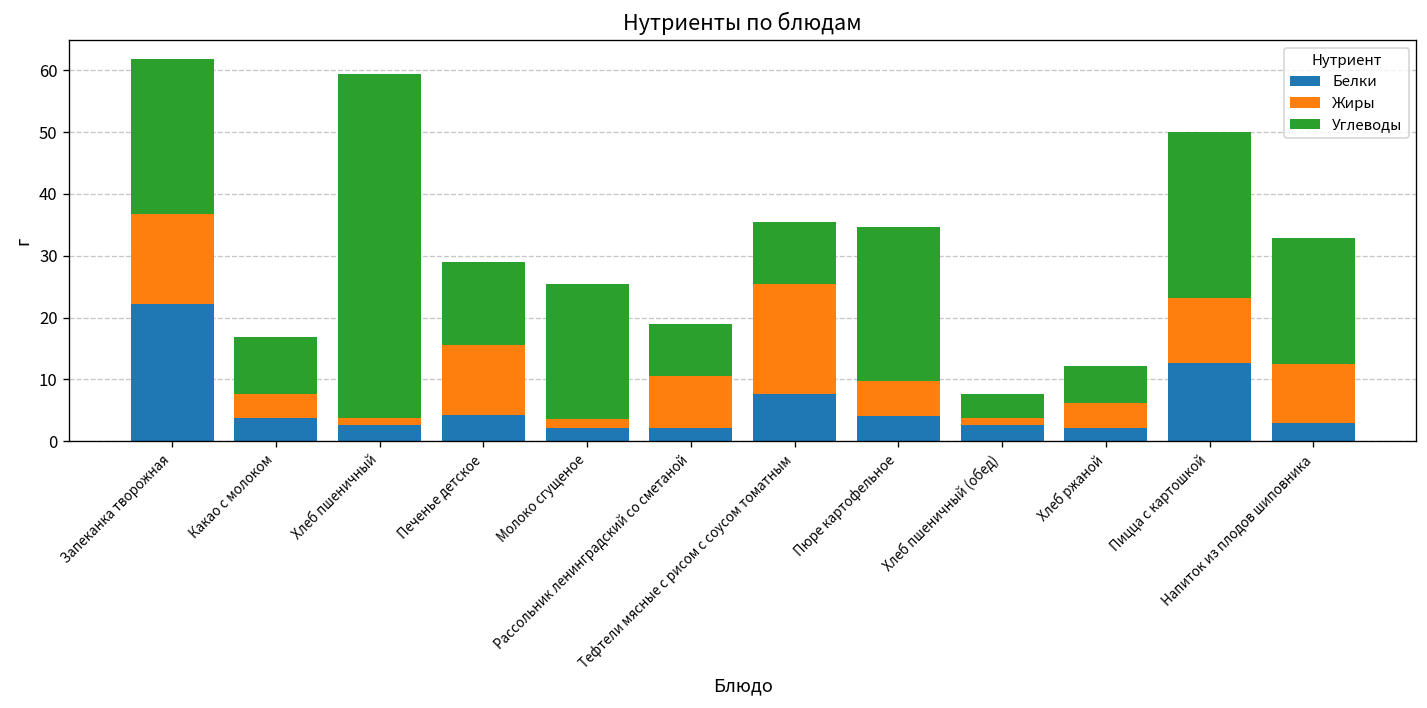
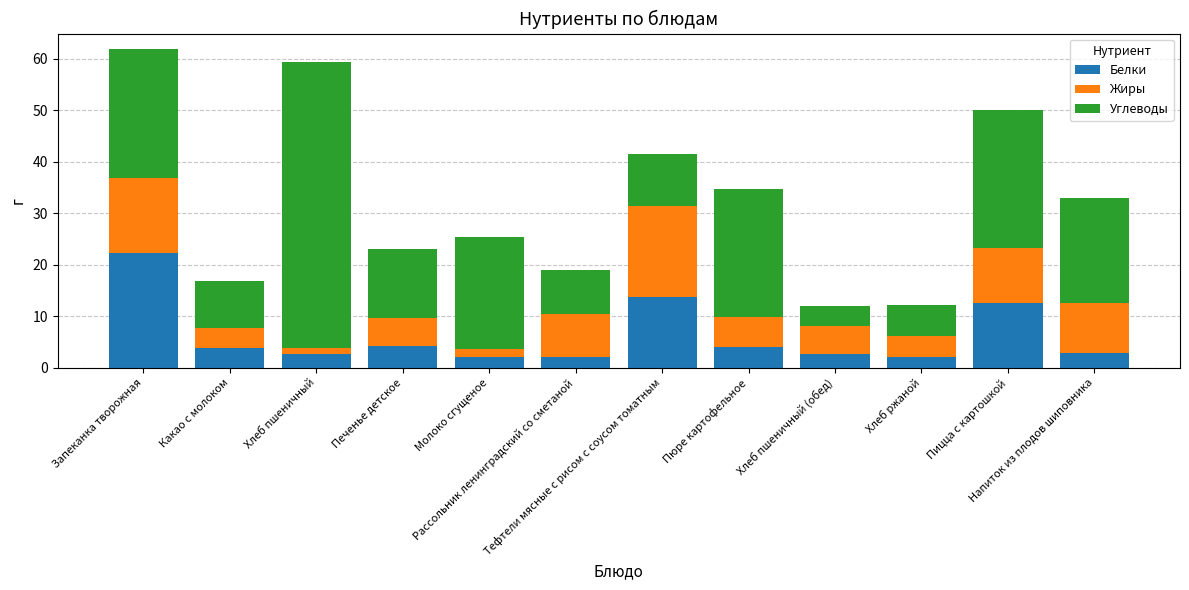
Жиры, Печенье детское: 11 -> 5
Белки, Тефтели мясные с рисом с соусом томатным: 8 -> 14
Жиры, Хлеб пшеничный (обед): 1 -> 5
